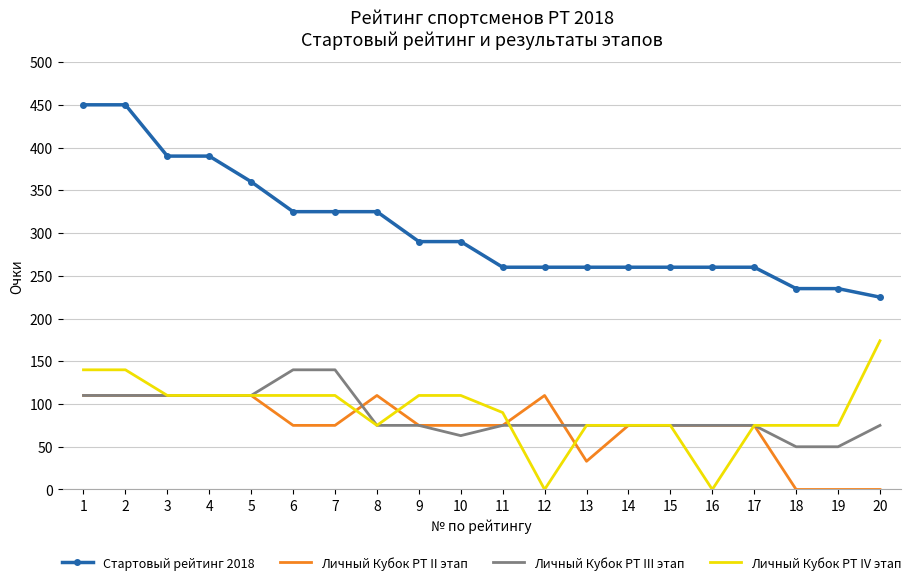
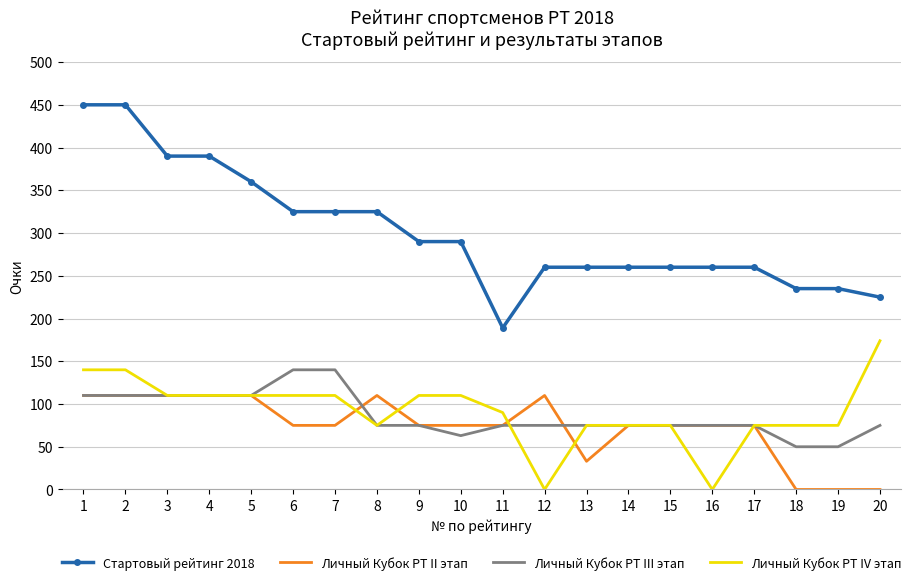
Стартовый рейтинг 2018, 11: 260 -> 190
